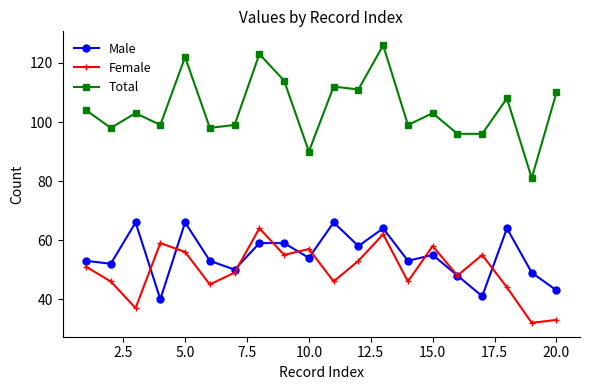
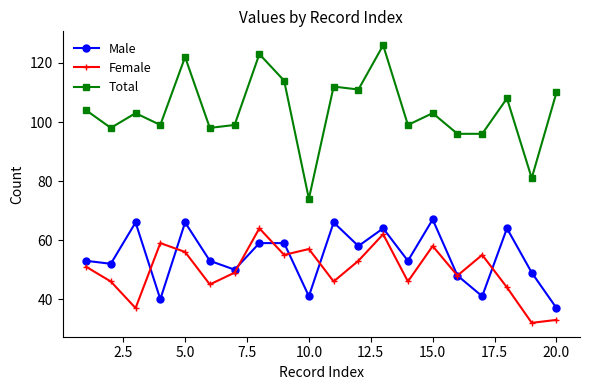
Male, 10.0: 54 -> 41
Total, 10.0: 90 -> 74
Male, 15.0: 55 -> 67
Male, 20.0: 43 -> 37
